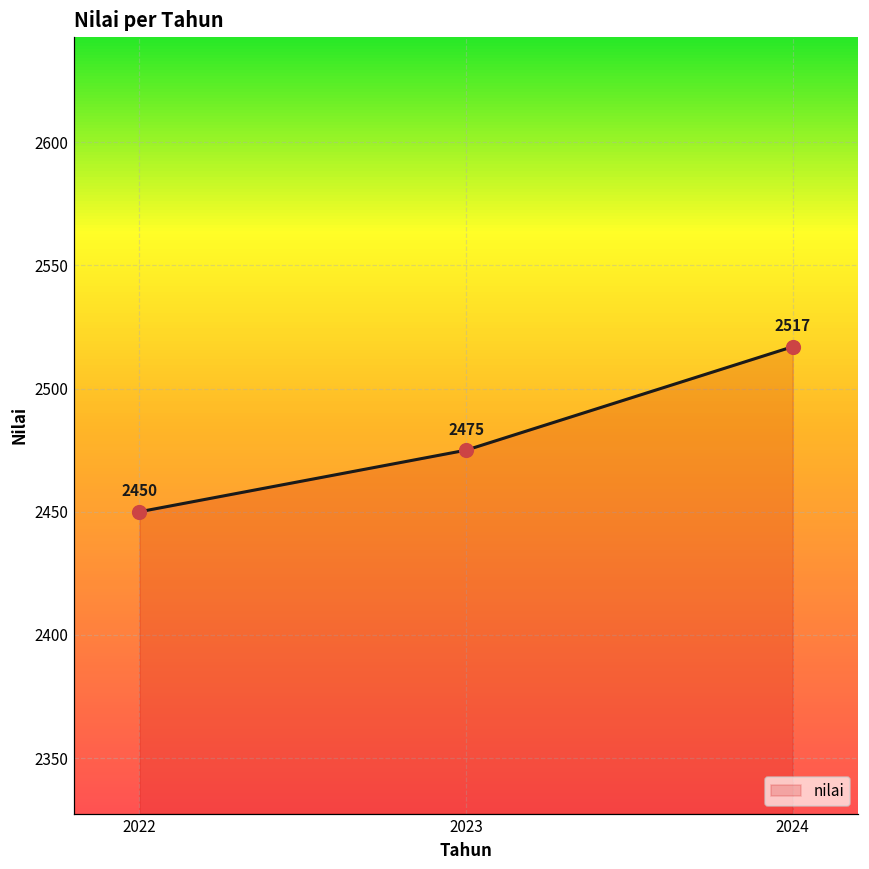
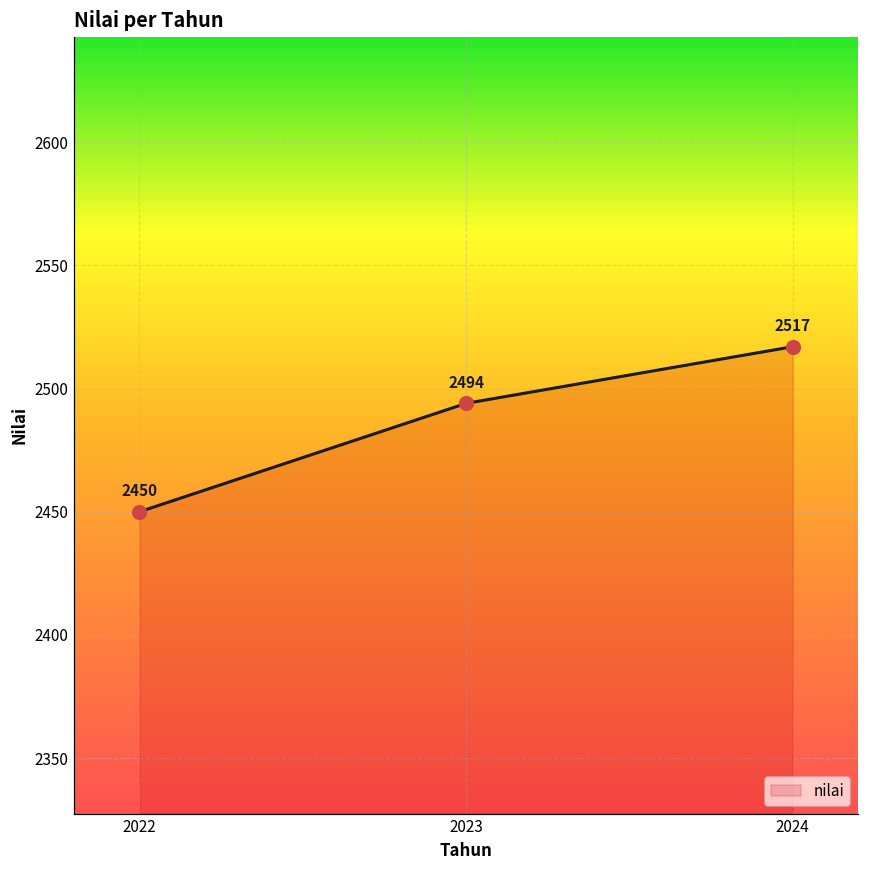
2023: 2475 -> 2494
